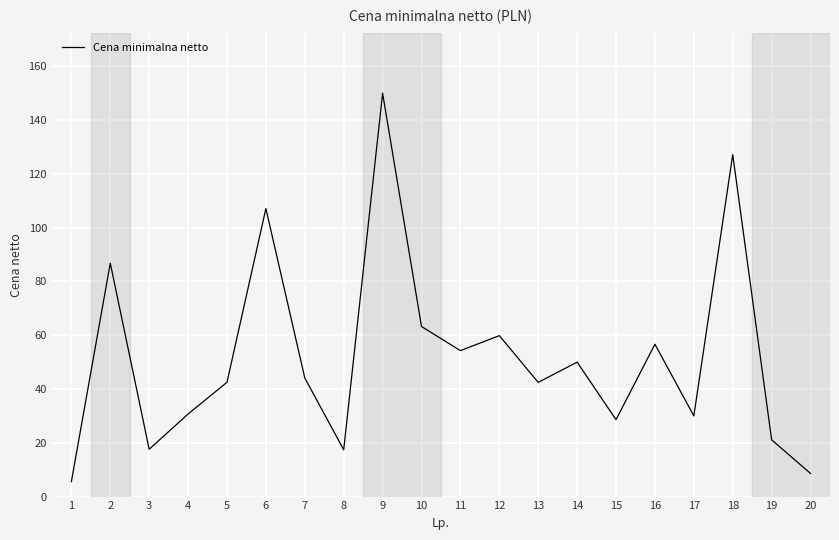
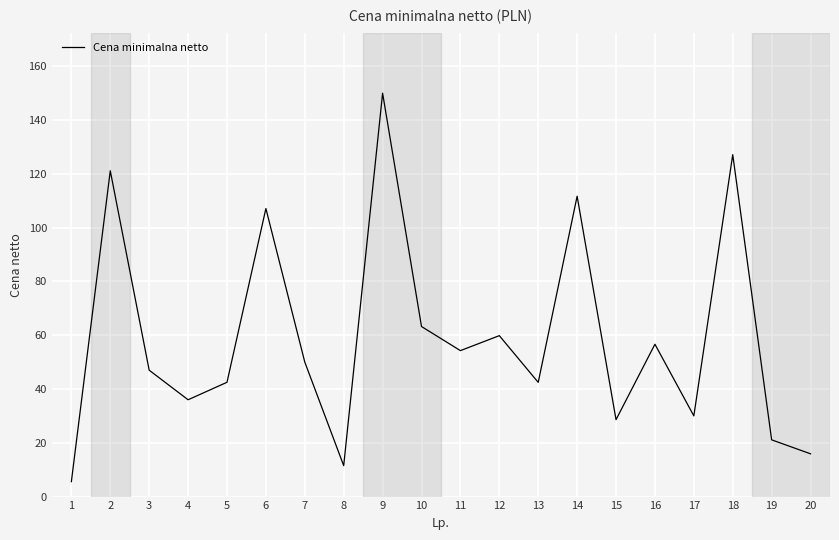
2: 87 -> 121
3: 18 -> 47
4: 31 -> 36
7: 44 -> 50
8: 17 -> 12
14: 50 -> 112
20: 9 -> 16
